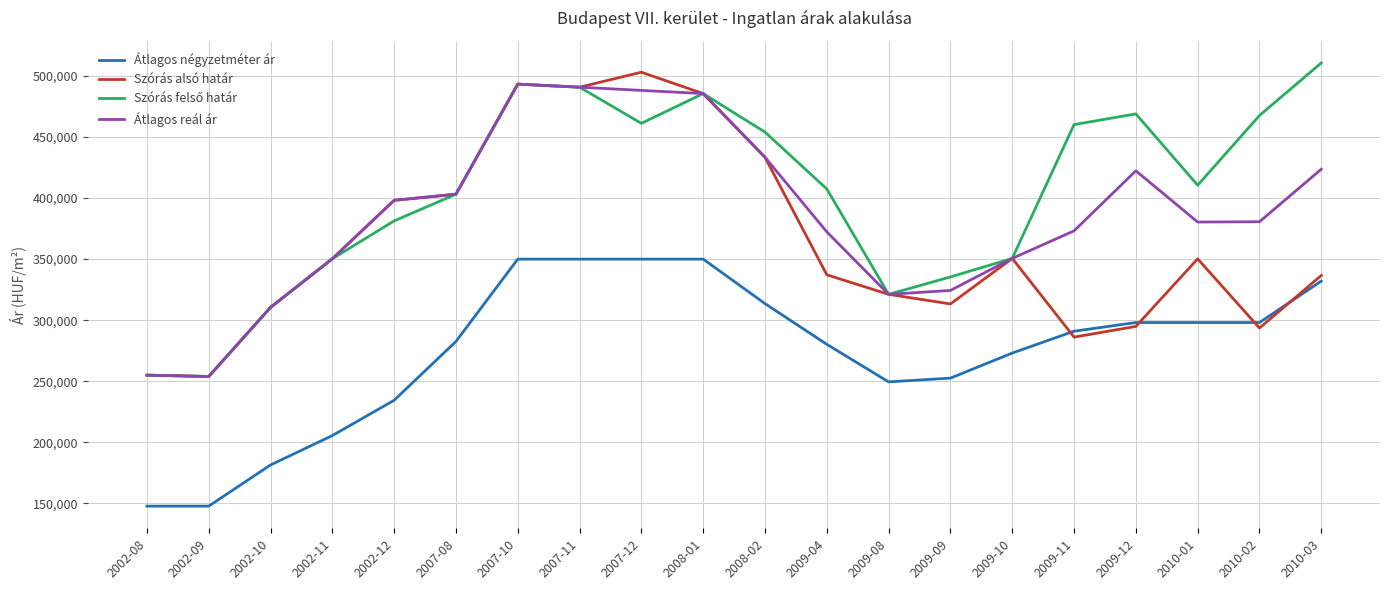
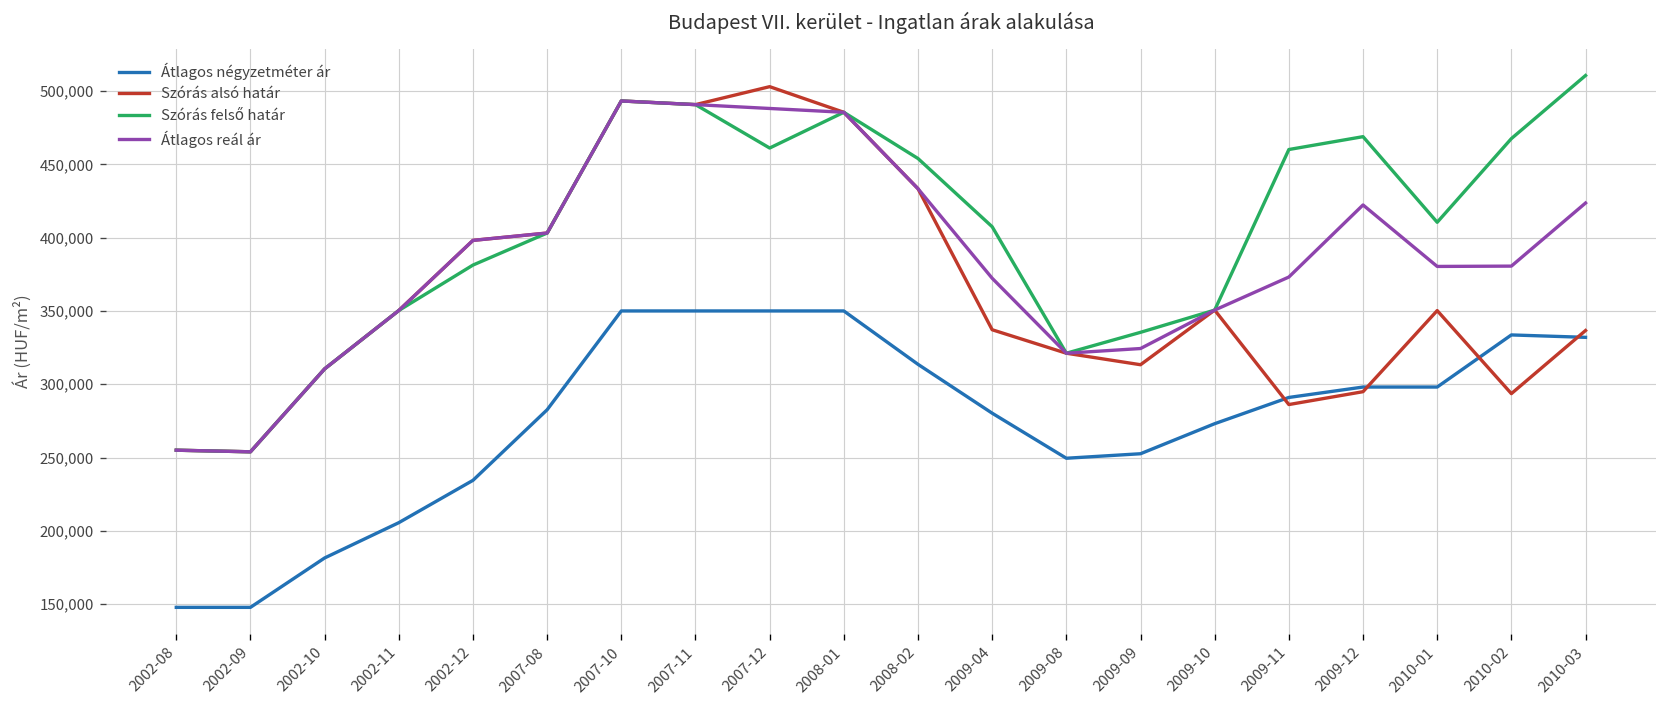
Átlagos négyzetméter ár, 2010-02: 298,000 -> 334,000
